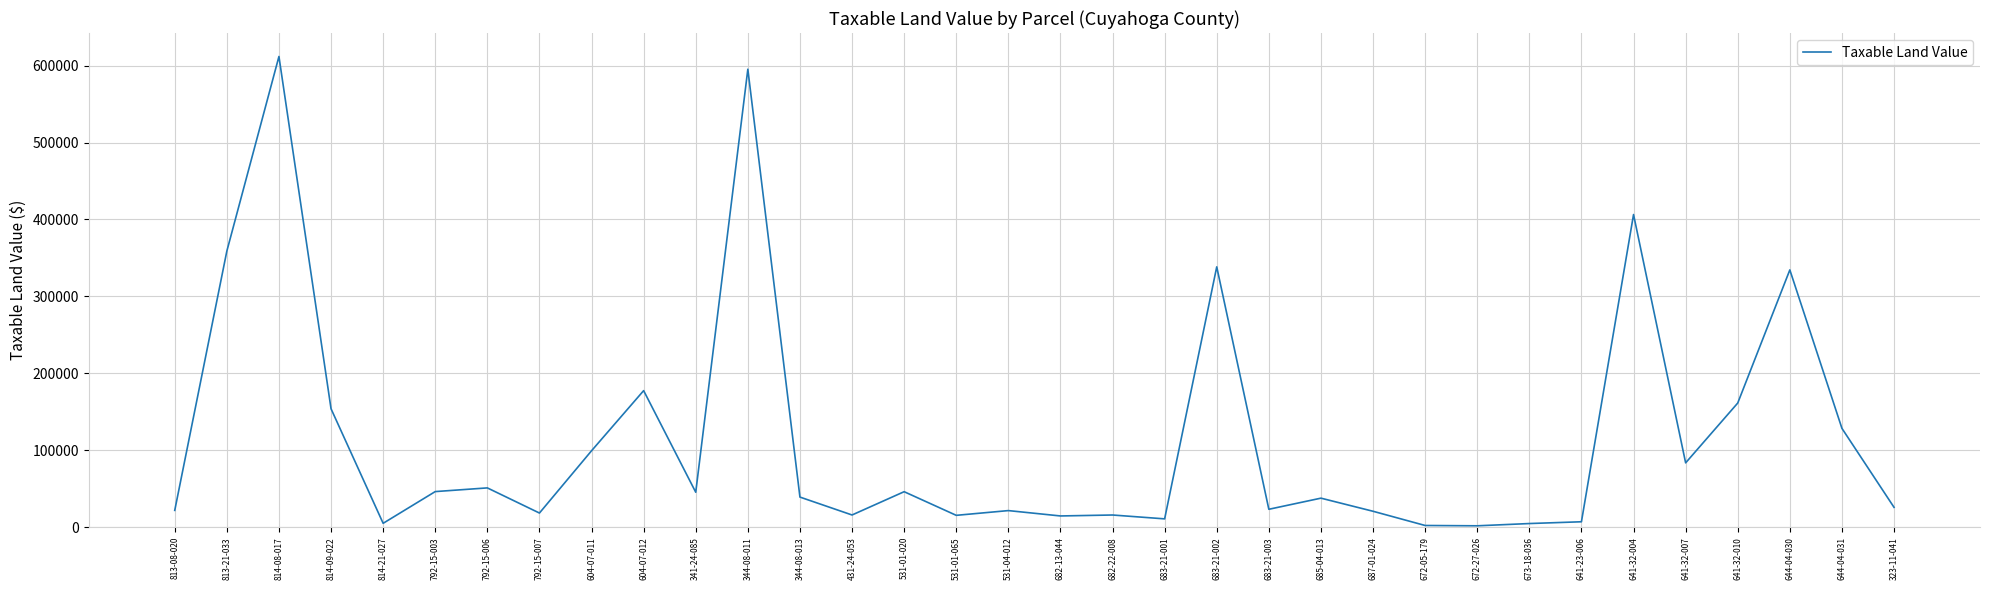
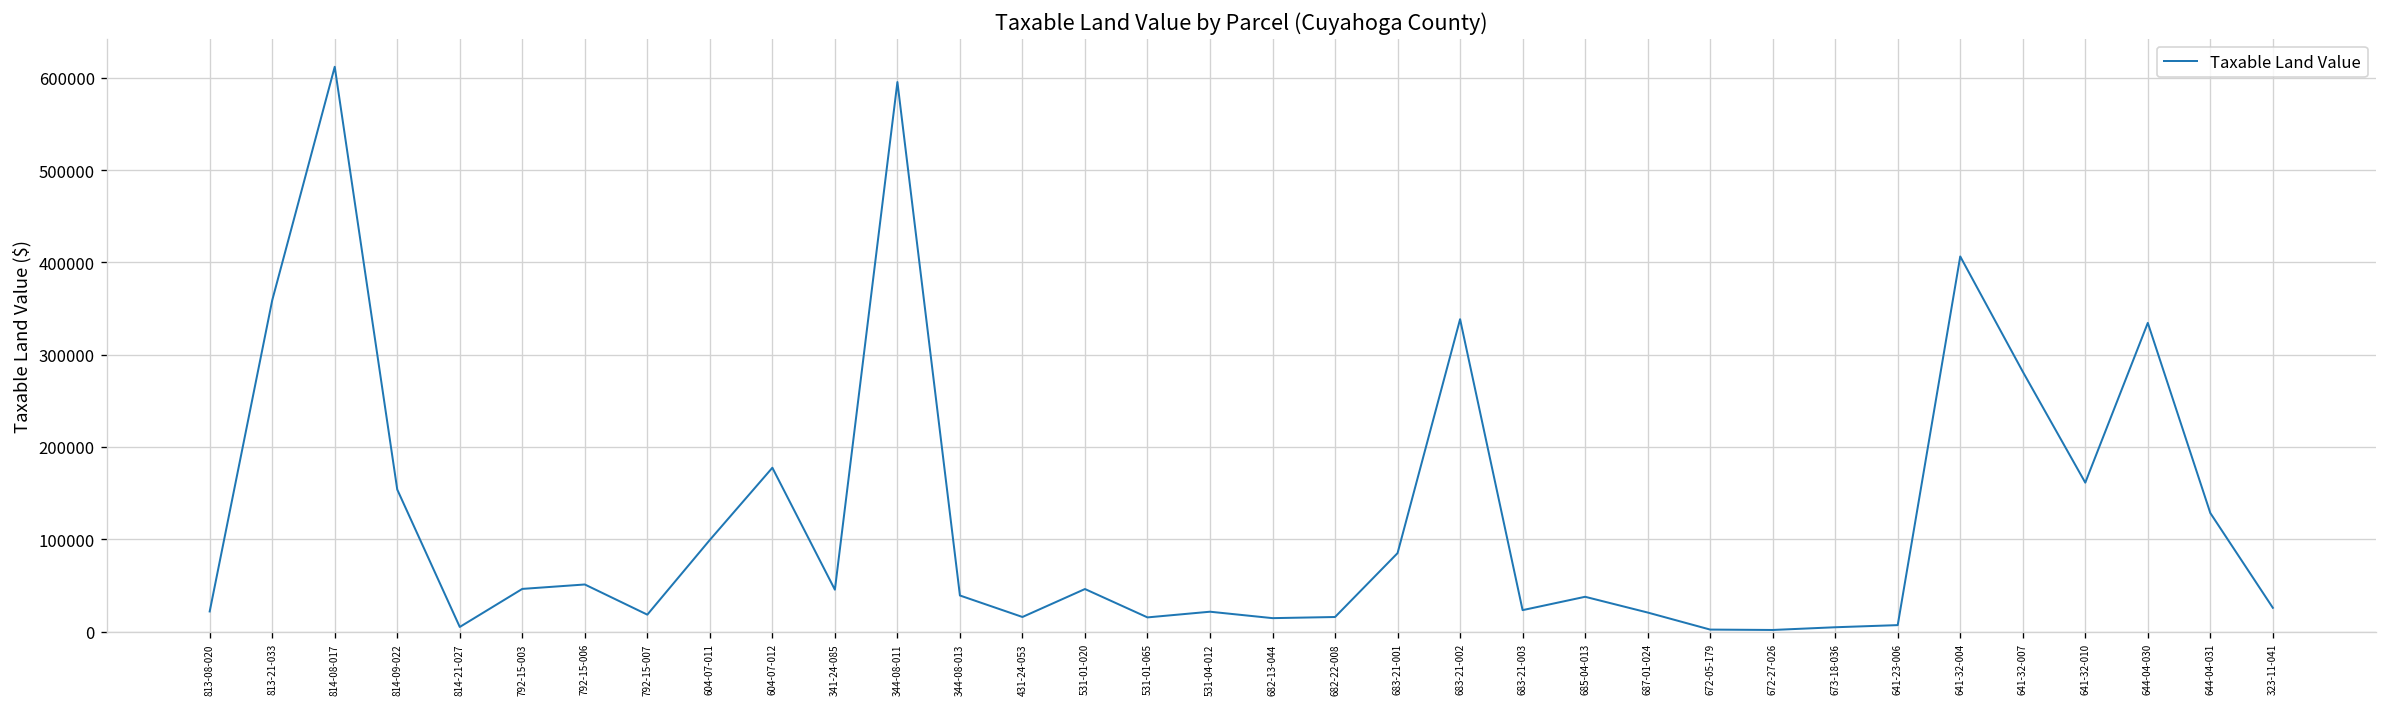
683-21-001: 10000 -> 80000
641-32-007: 80000 -> 280000
